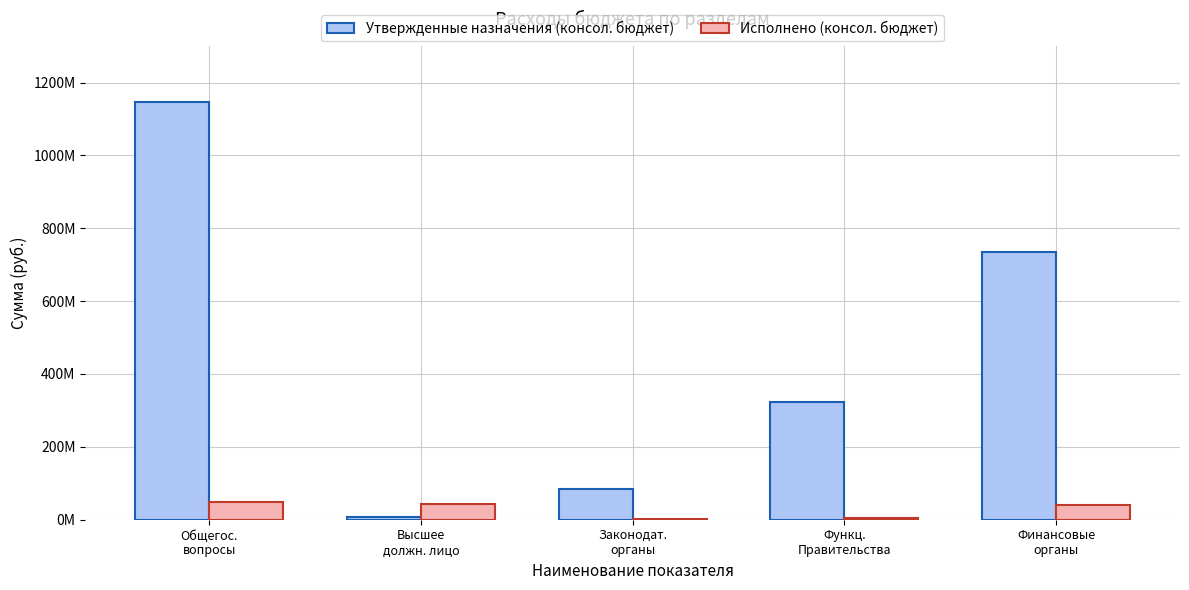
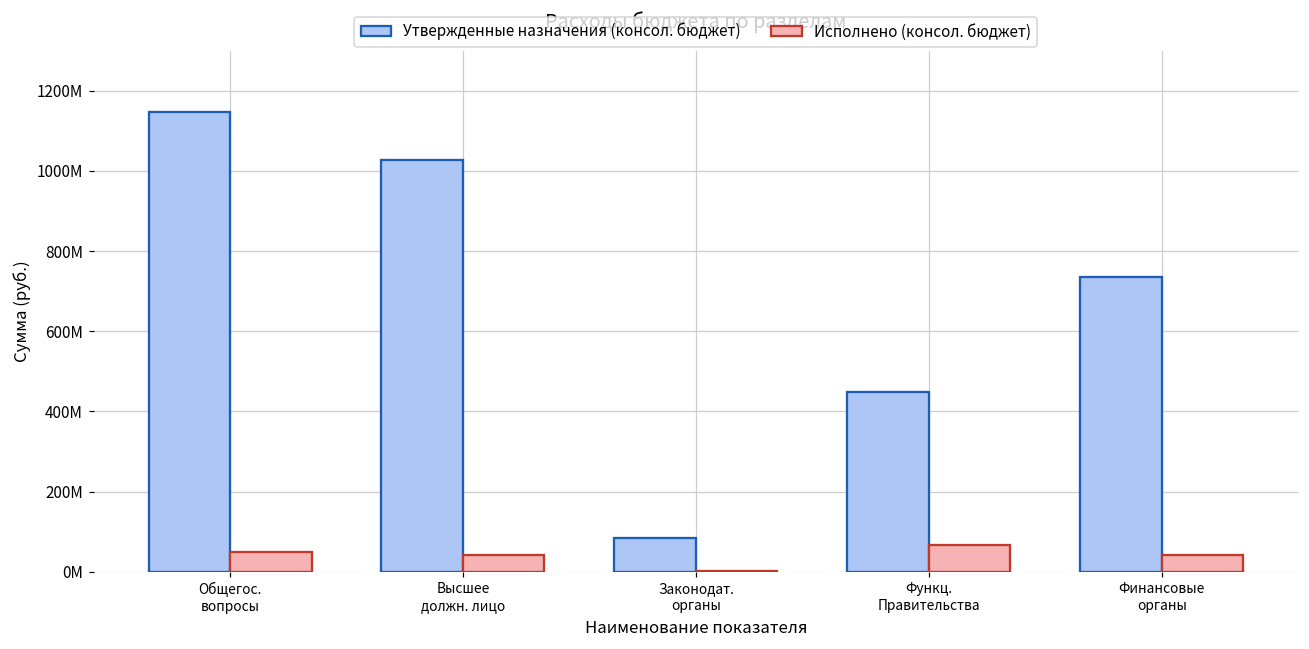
Утвержденные назначения (консол. бюджет), Высшее должн. лицо: 10000000 -> 1030000000
Утвержденные назначения (консол. бюджет), Функц. Правительства: 320000000 -> 450000000
Исполнено (консол. бюджет), Функц. Правительства: 0 -> 70000000
